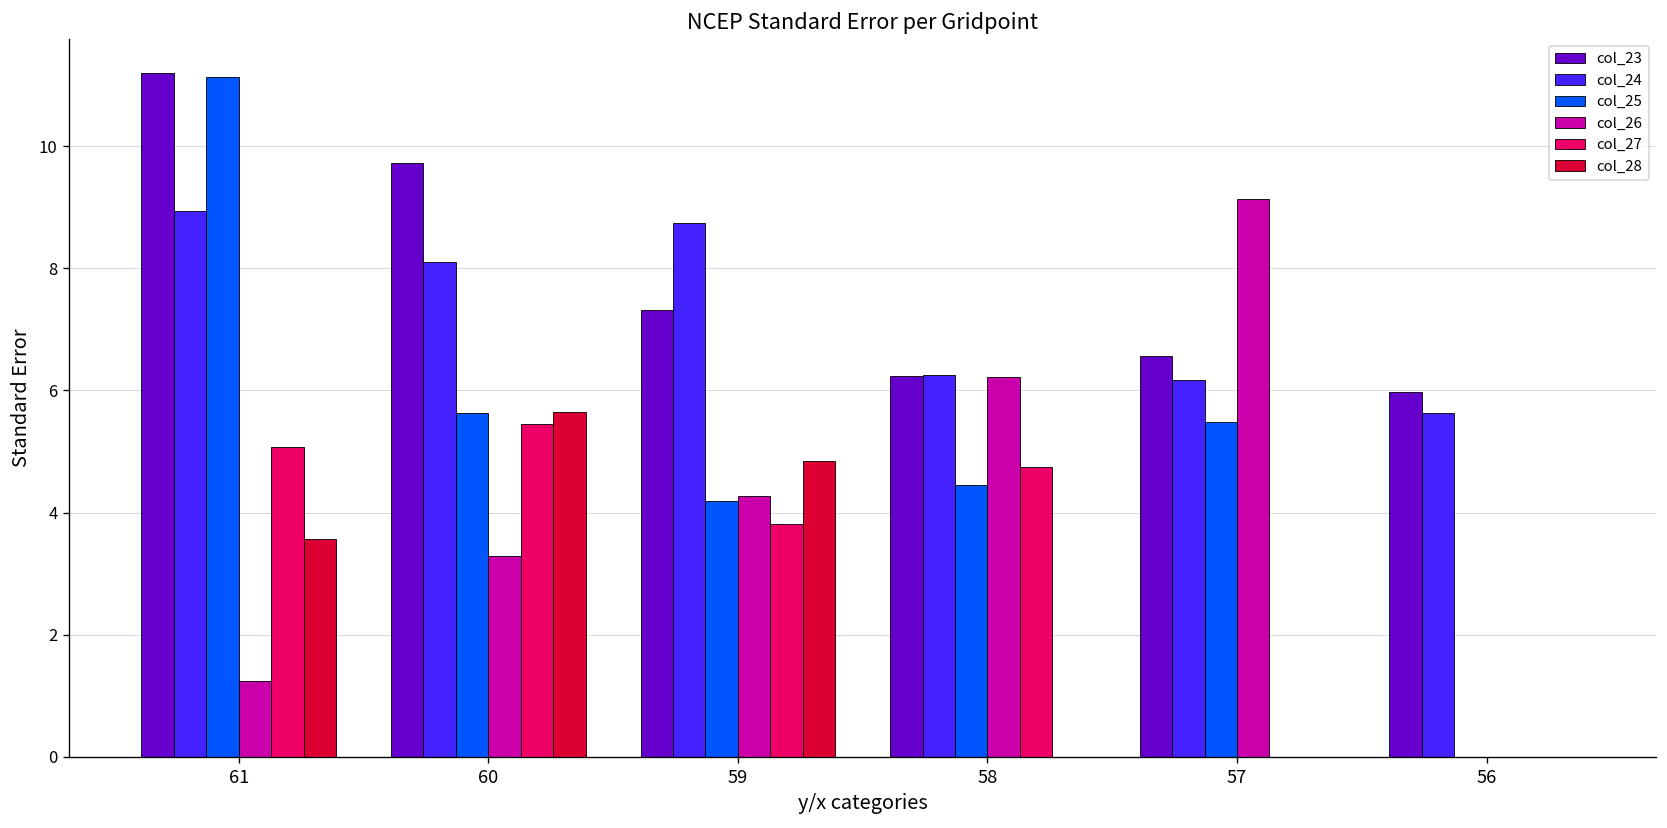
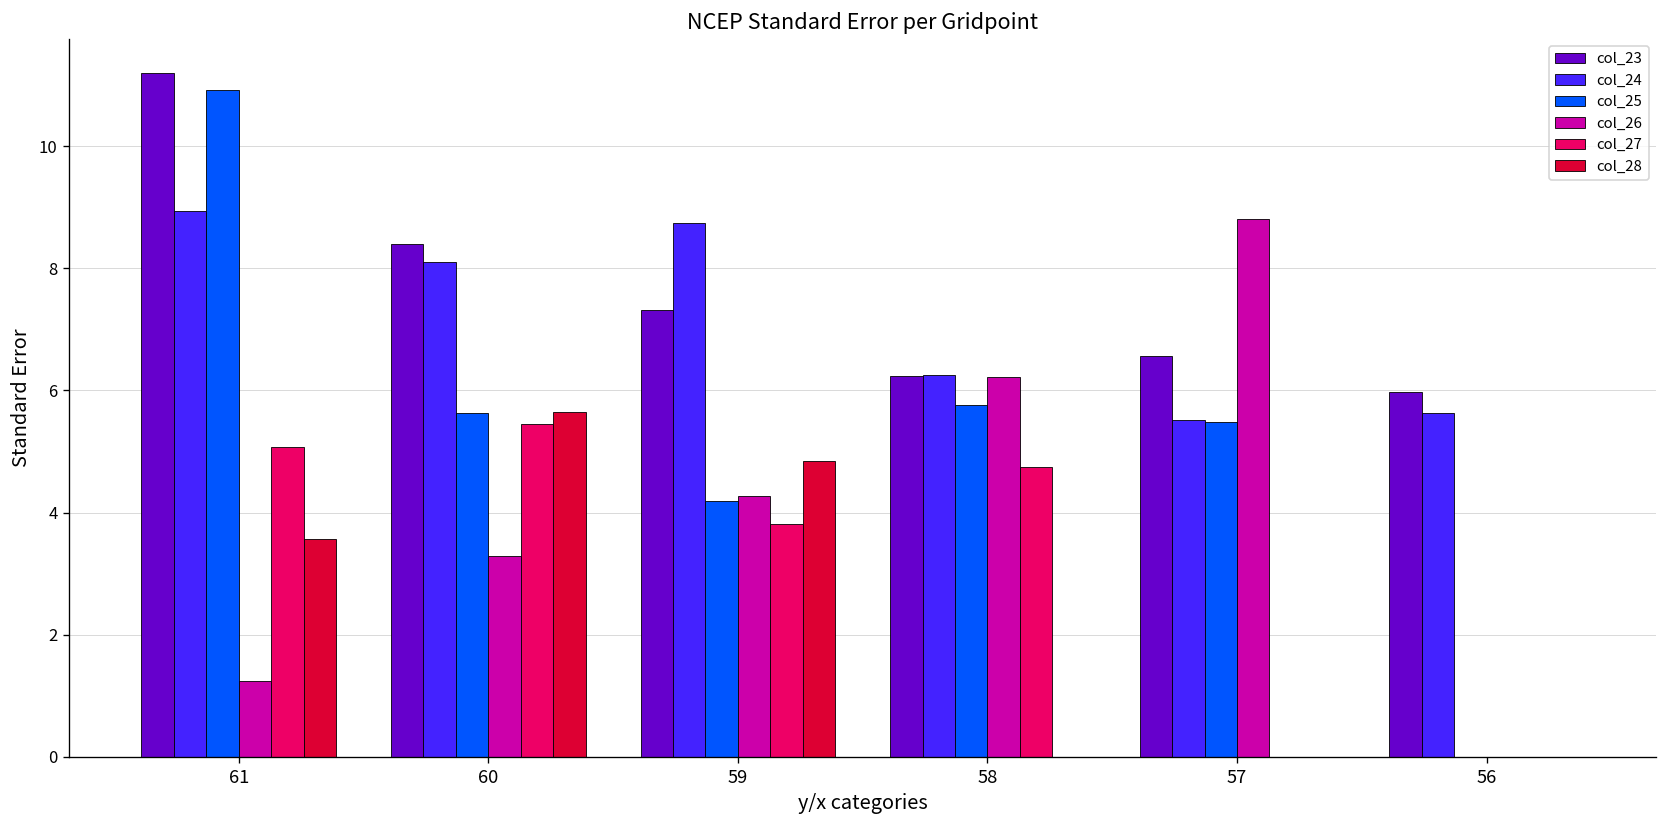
col_25, 61: 11.1 -> 10.9
col_23, 60: 9.7 -> 8.4
col_25, 58: 4.4 -> 5.8
col_24, 57: 6.2 -> 5.5
col_26, 57: 9.1 -> 8.8
